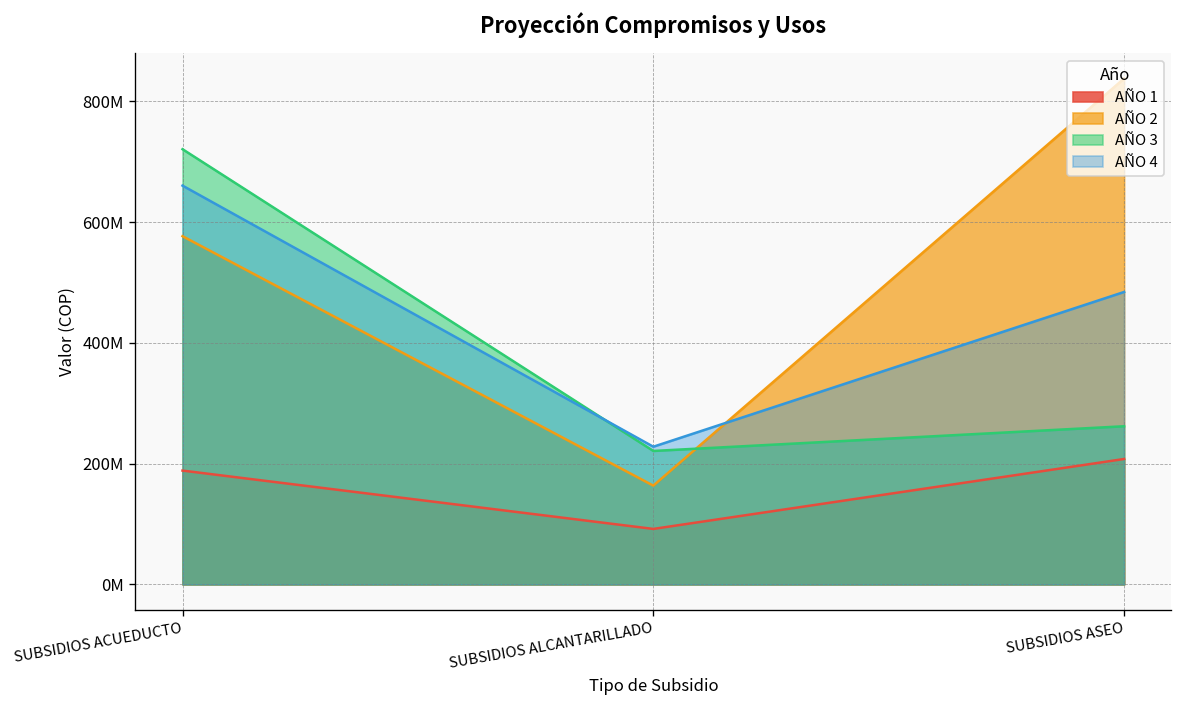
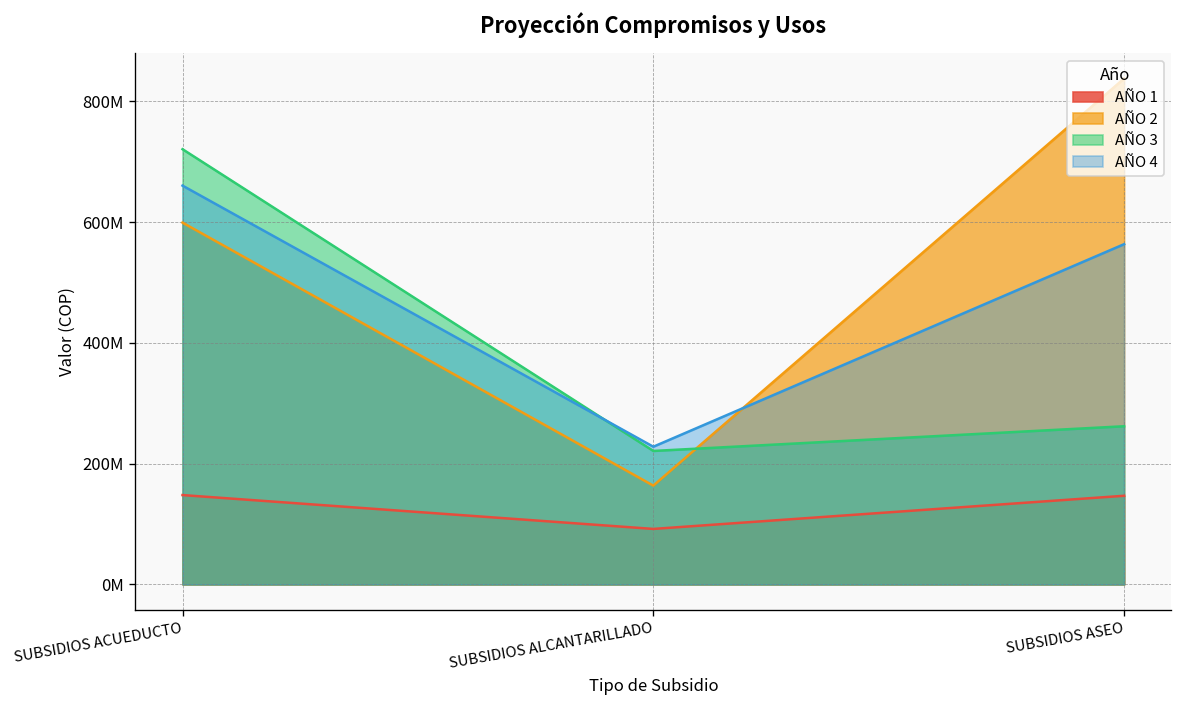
AÑO 1, SUBSIDIOS ACUEDUCTO: 190000000 -> 150000000
AÑO 2, SUBSIDIOS ACUEDUCTO: 580000000 -> 600000000
AÑO 1, SUBSIDIOS ASEO: 210000000 -> 150000000
AÑO 4, SUBSIDIOS ASEO: 480000000 -> 560000000
